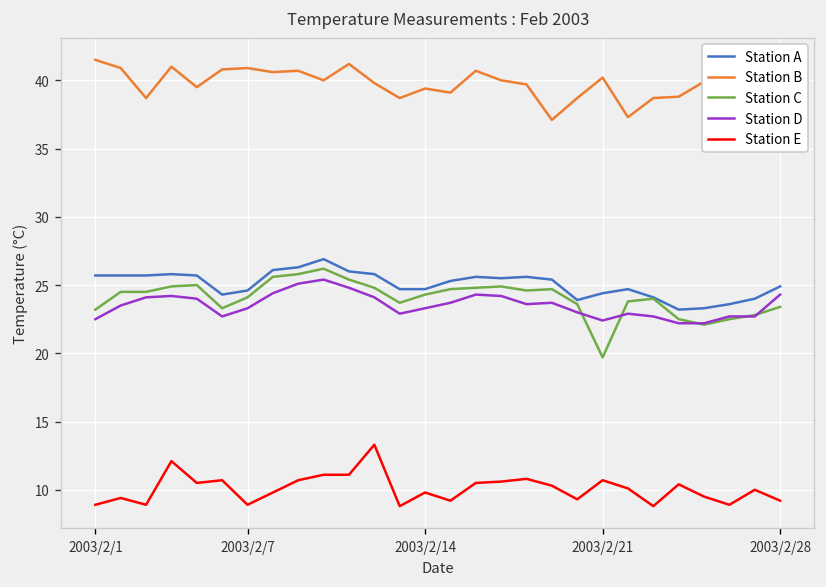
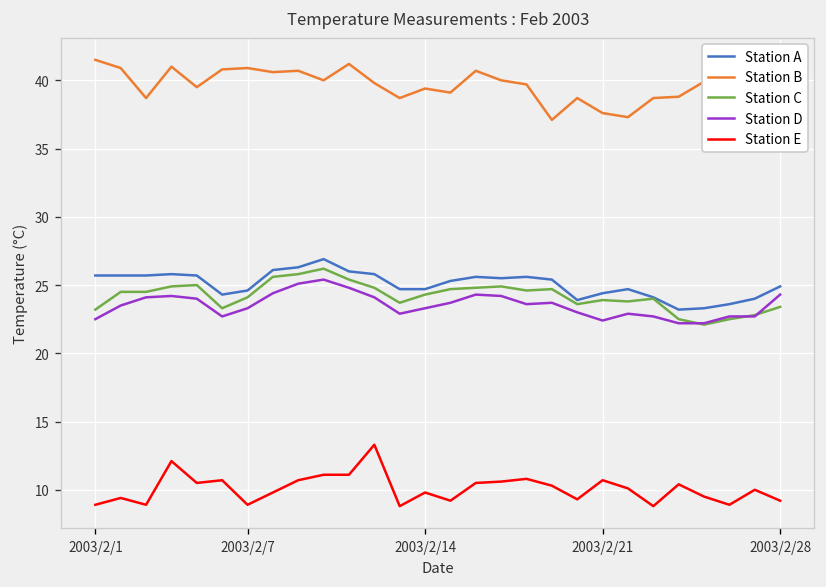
Station B, 2003/2/21: 40.2 -> 37.6
Station C, 2003/2/21: 19.7 -> 23.9
